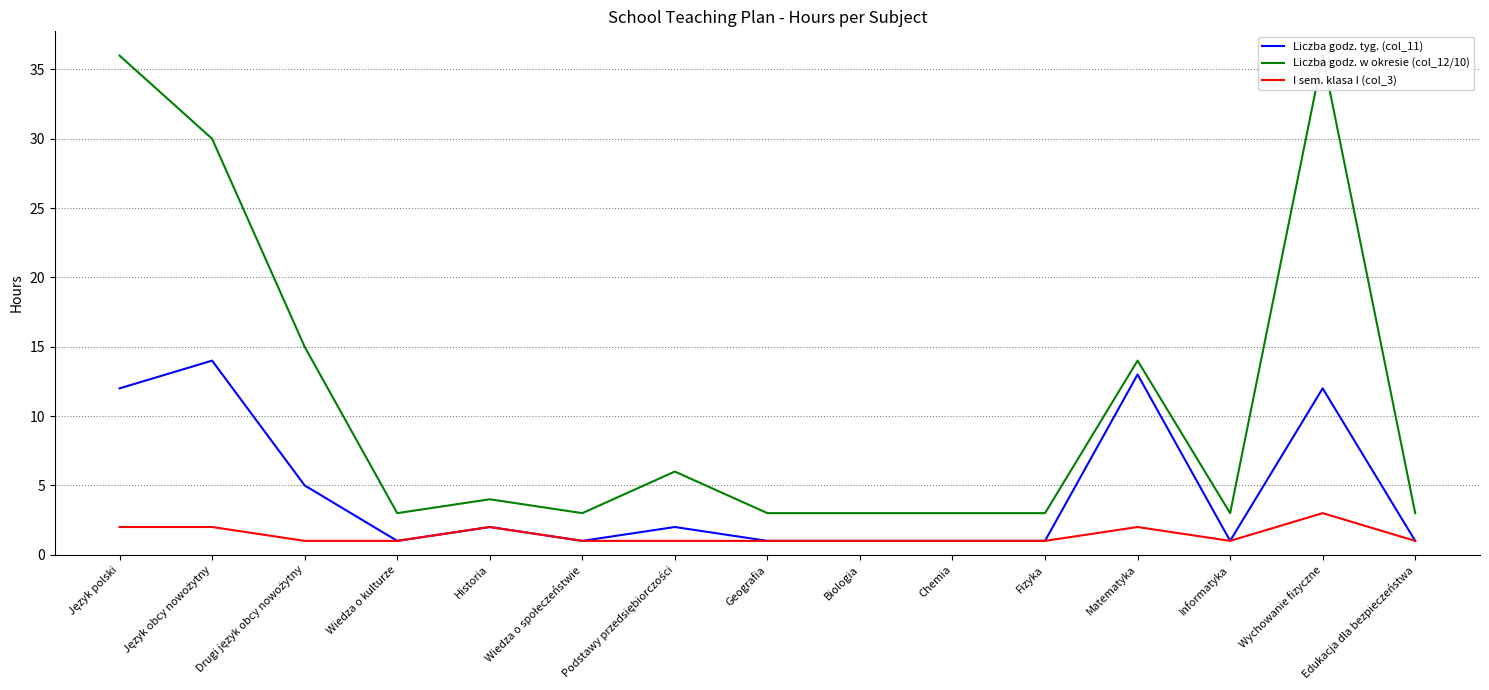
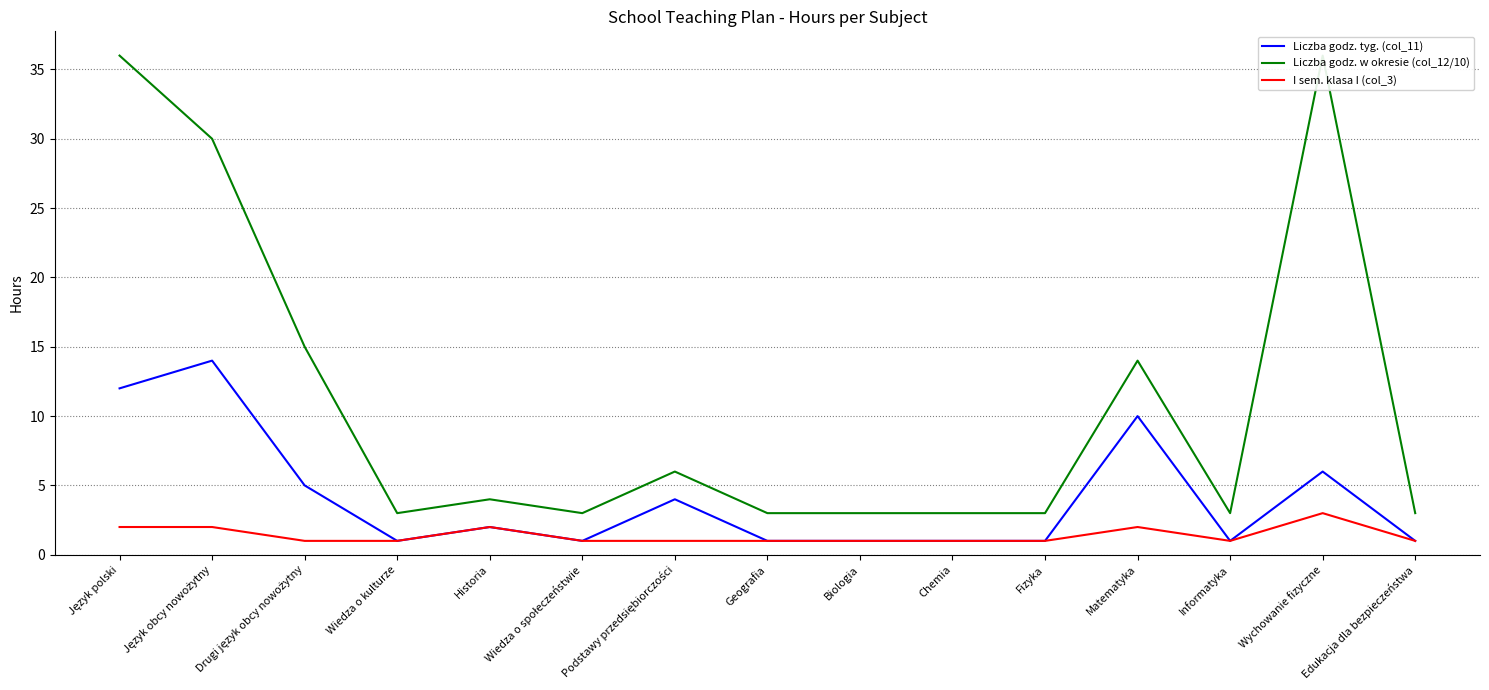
Liczba godz. tyg. (col_11), Podstawy przedsiębiorczości: 2 -> 4
Liczba godz. tyg. (col_11), Matematyka: 13 -> 10
Liczba godz. tyg. (col_11), Wychowanie fizyczne: 12 -> 6
